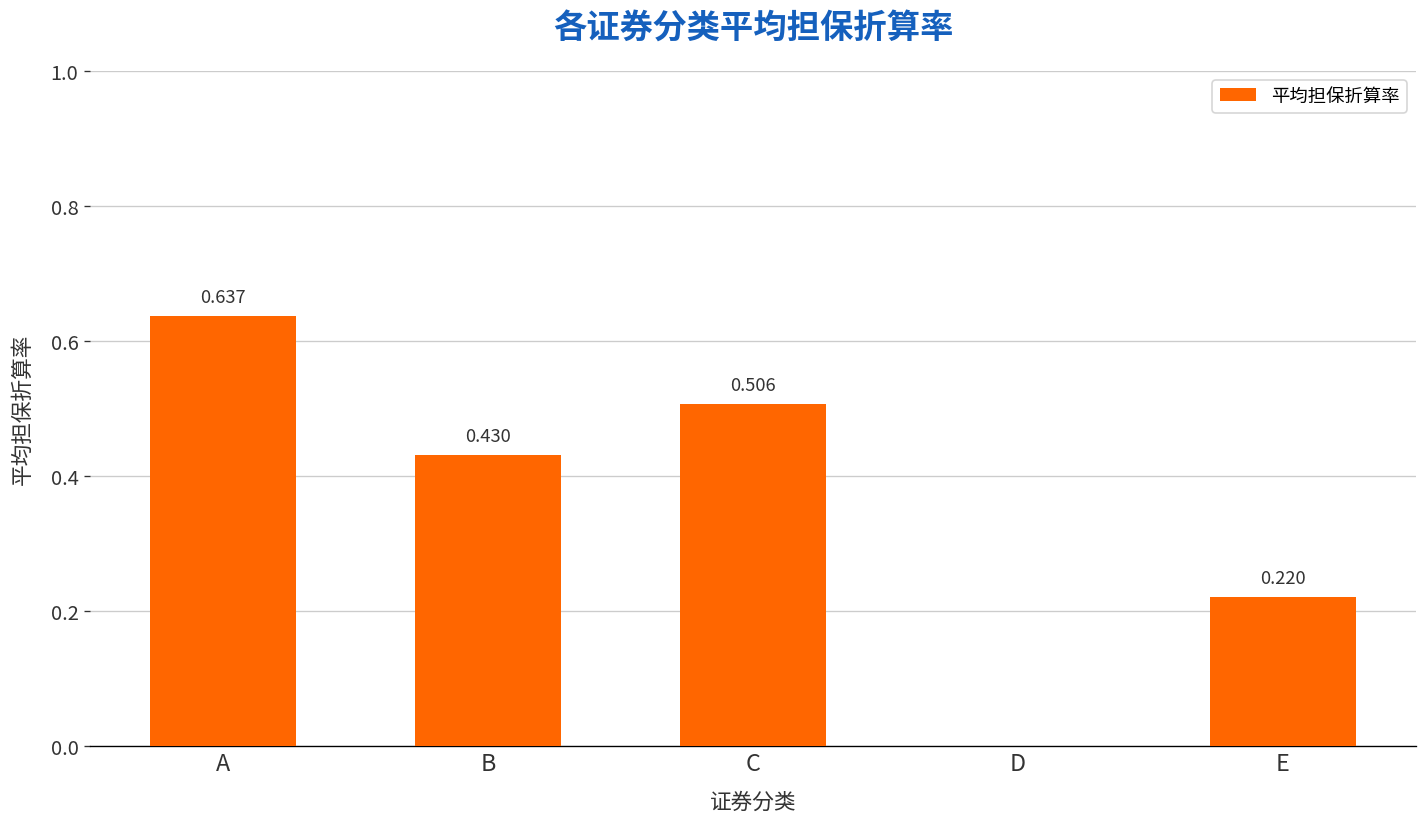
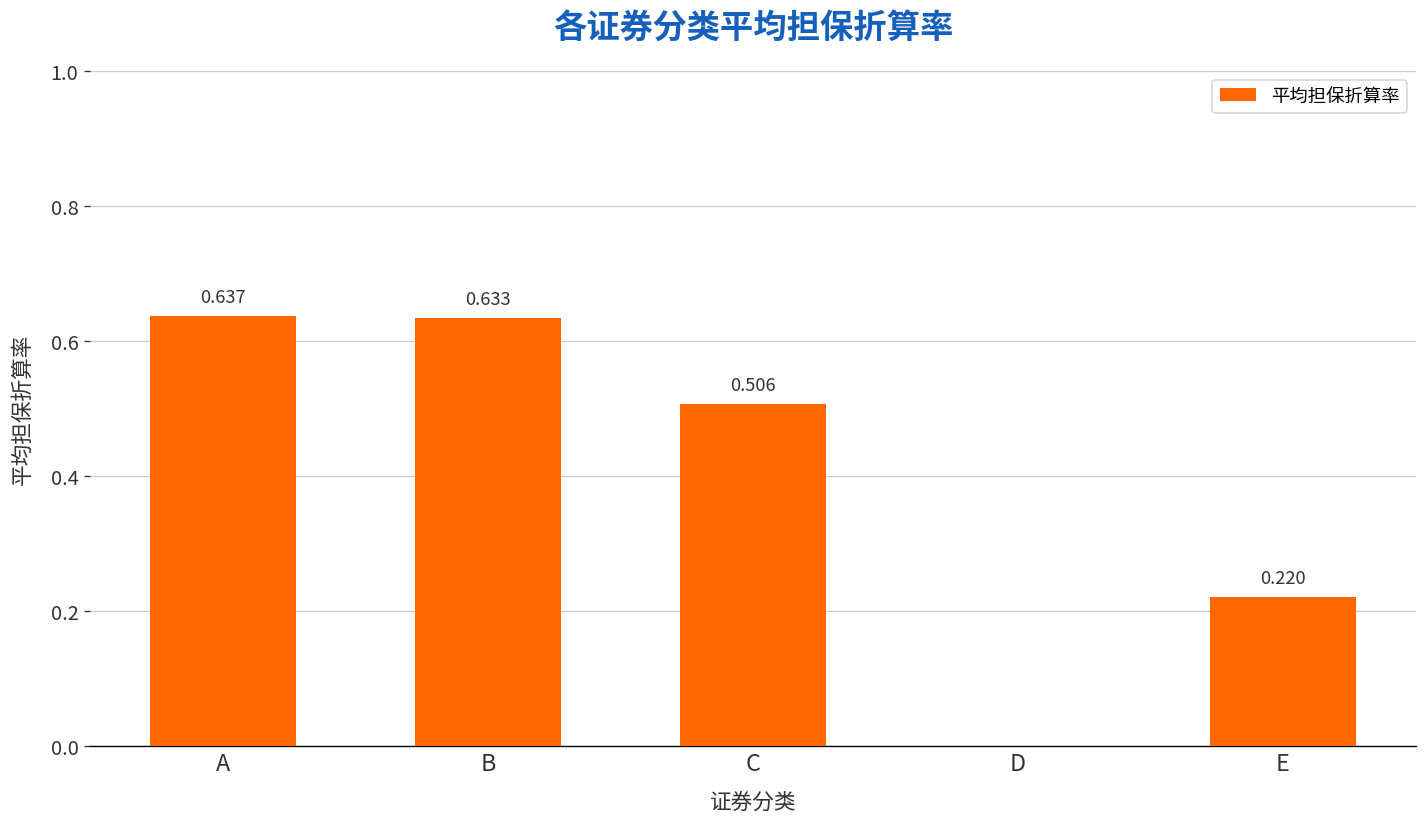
B: 0.430 -> 0.633
